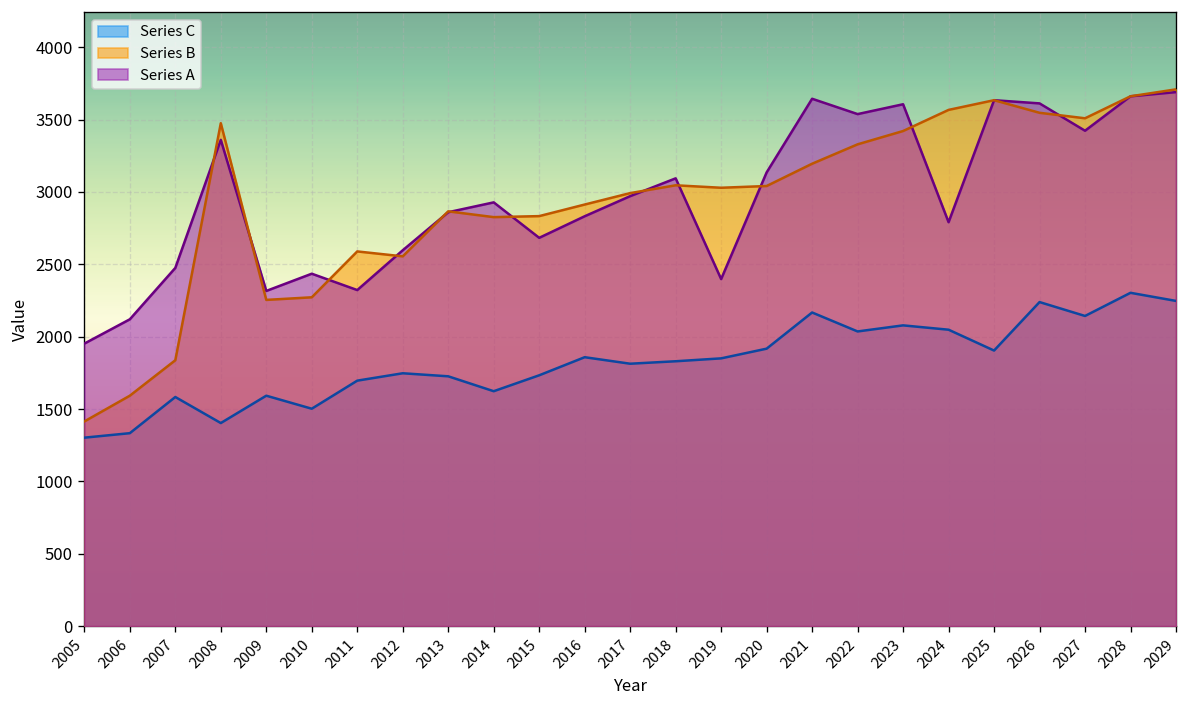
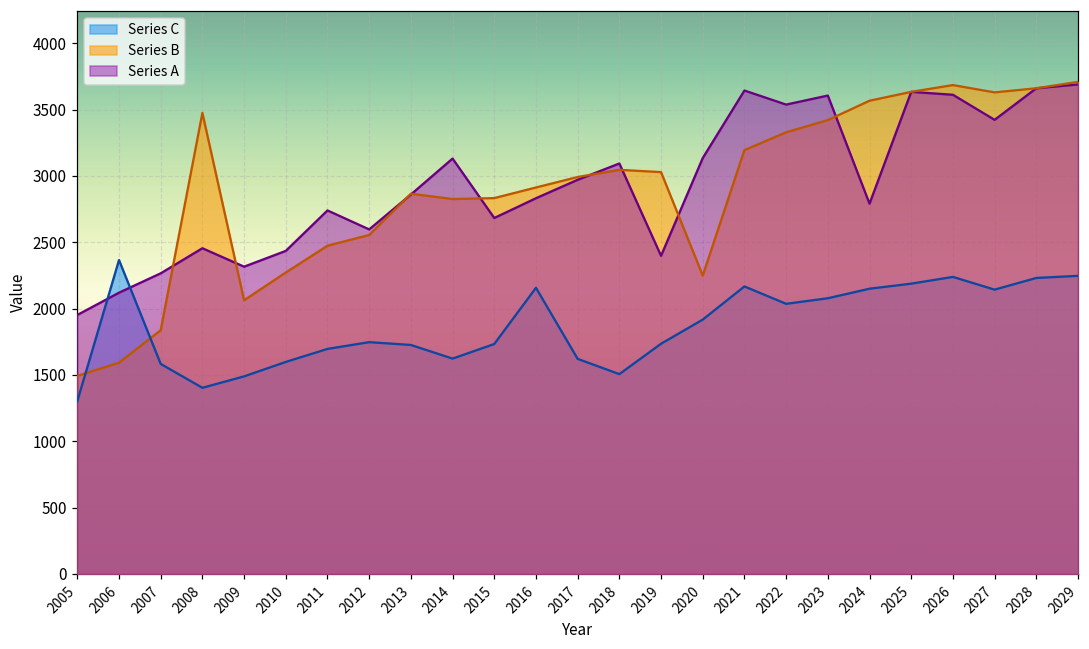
Series B, 2005: 1410 -> 1490
Series C, 2006: 1330 -> 2370
Series A, 2007: 2480 -> 2270
Series A, 2008: 3360 -> 2460
Series C, 2009: 1590 -> 1490
Series B, 2009: 2250 -> 2060
Series C, 2010: 1500 -> 1600
Series B, 2011: 2590 -> 2470
Series A, 2011: 2320 -> 2740
Series A, 2014: 2930 -> 3130
Series C, 2016: 1860 -> 2160
Series C, 2017: 1810 -> 1620
Series C, 2018: 1830 -> 1510
Series C, 2019: 1850 -> 1740
Series B, 2020: 3040 -> 2250
Series C, 2024: 2050 -> 2150
Series C, 2025: 1900 -> 2190
Series B, 2026: 3550 -> 3690
Series B, 2027: 3510 -> 3630
Series C, 2028: 2300 -> 2230
